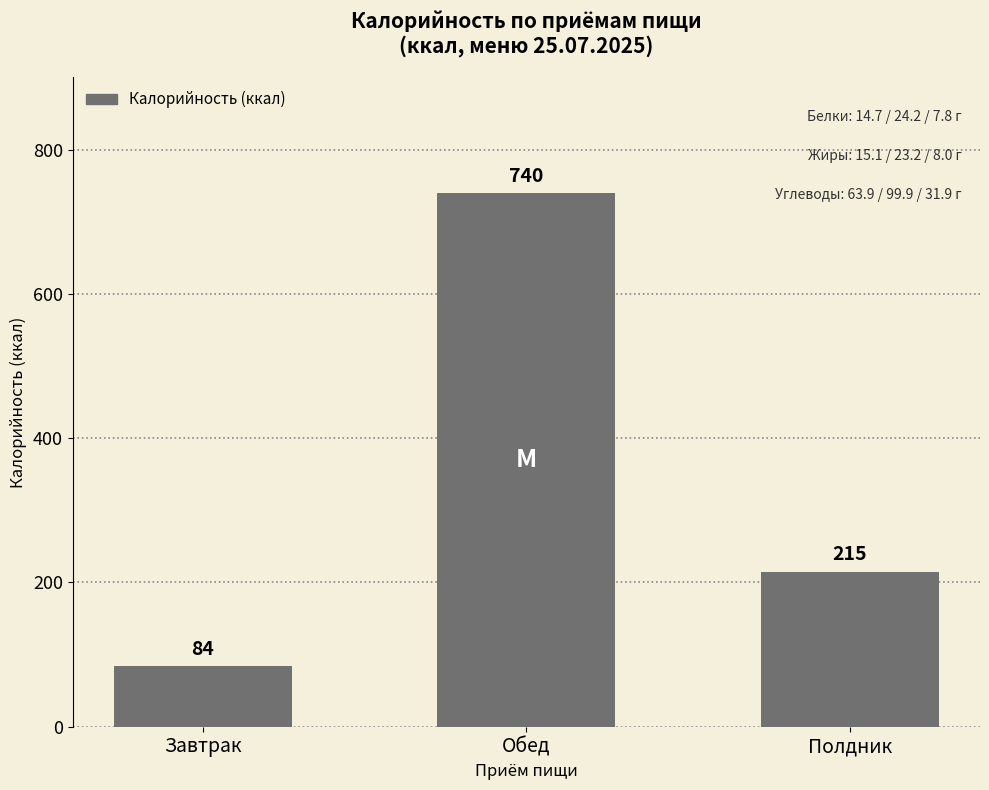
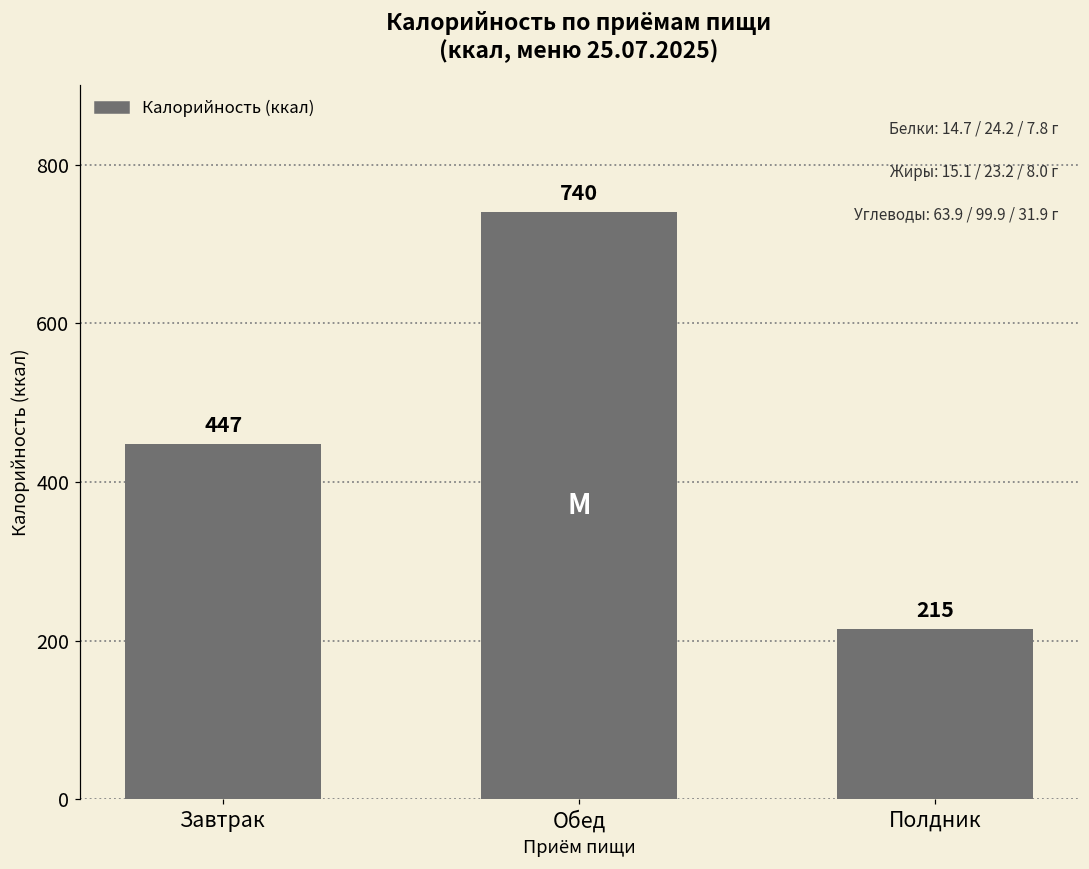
Завтрак: 84 -> 447
